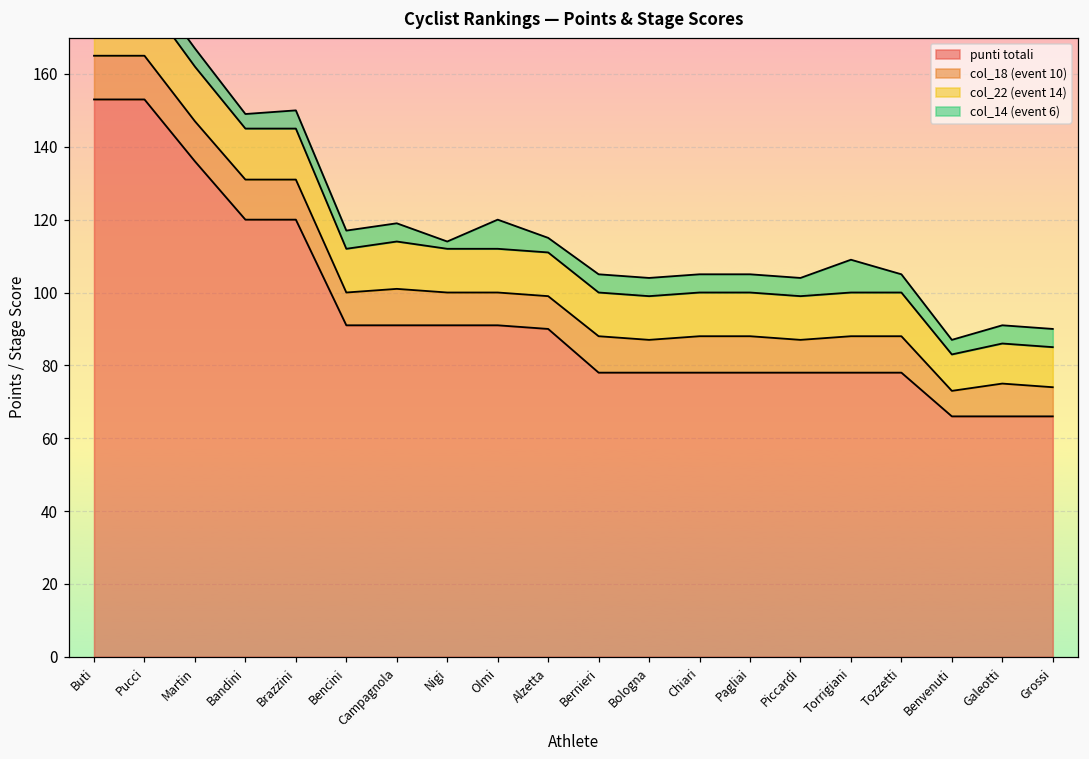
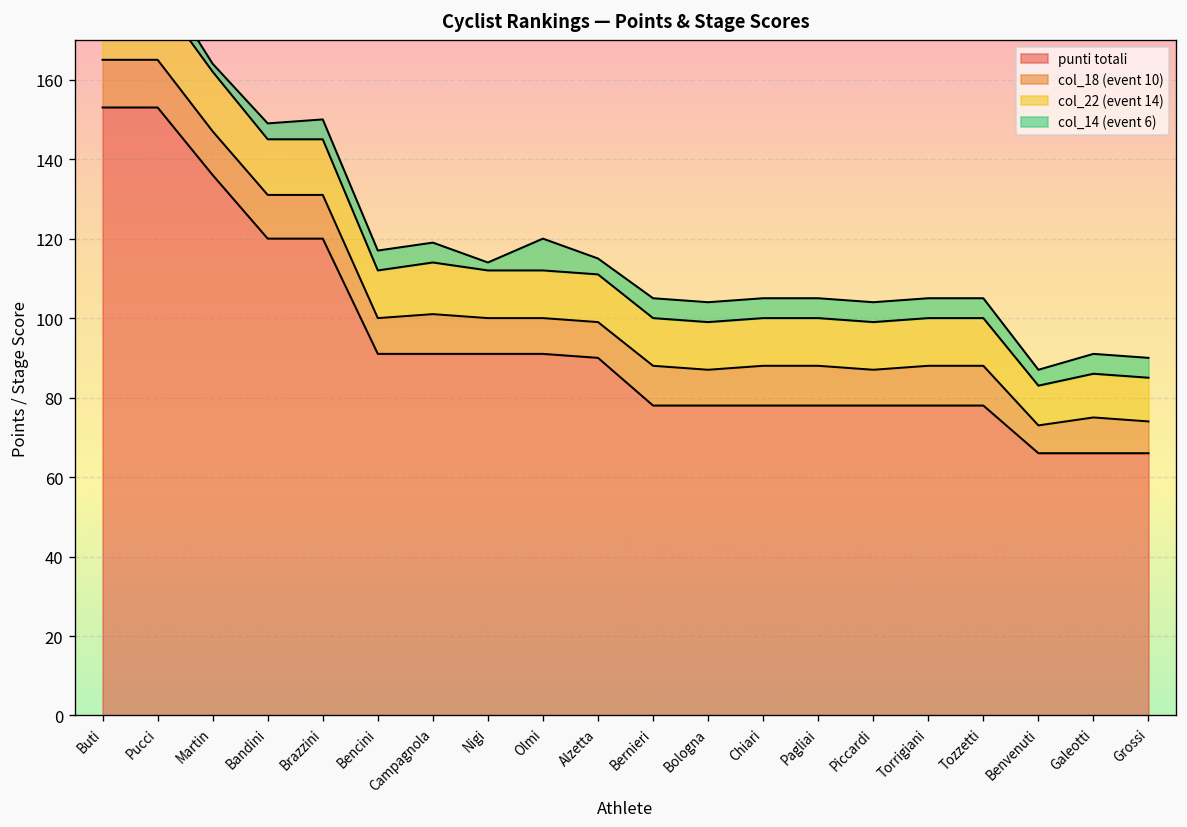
col_14 (event 6), Martin: 5 -> 2
col_14 (event 6), Torrigiani: 9 -> 5
